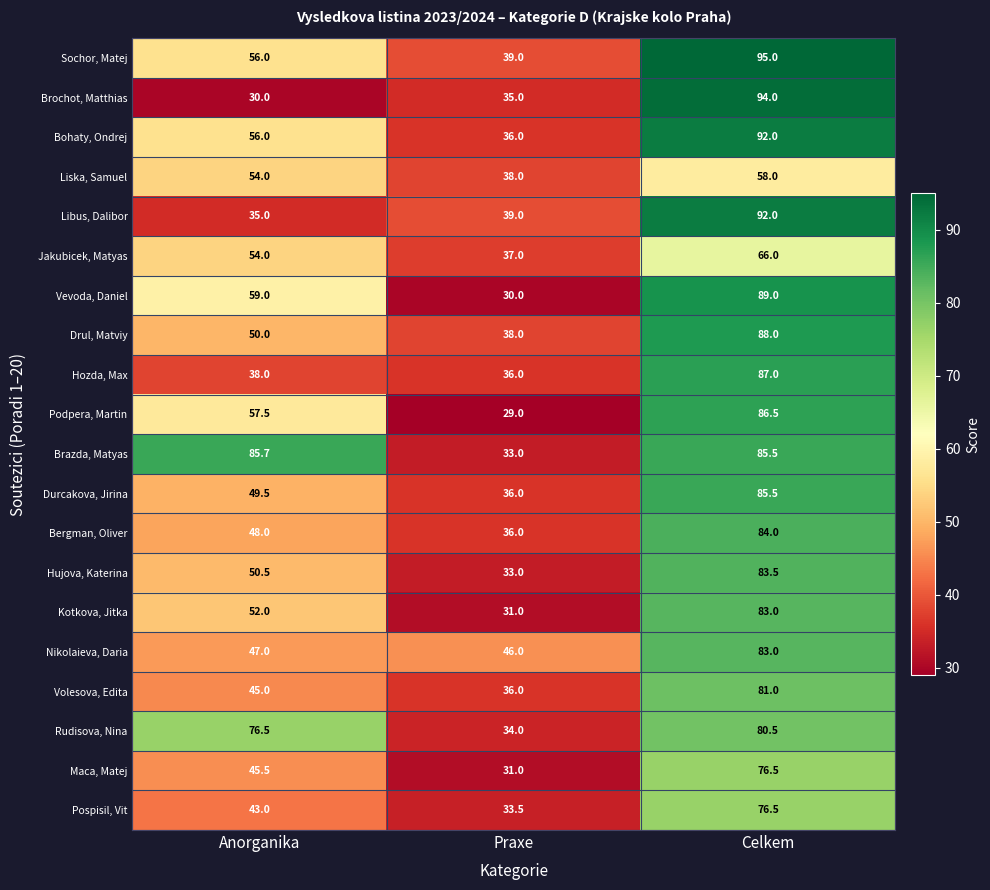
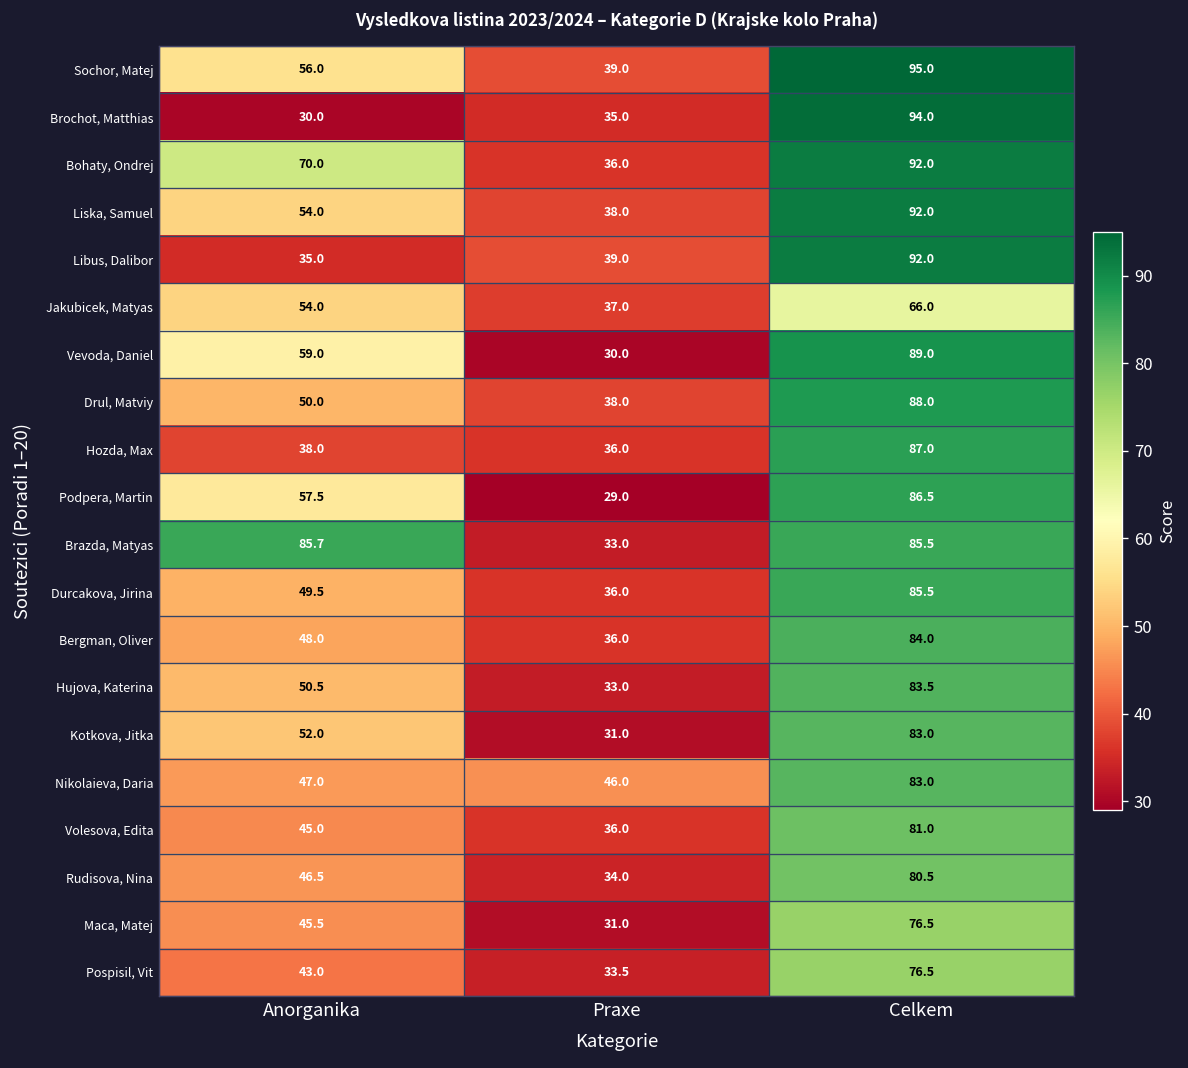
Bohaty, Ondrej, Anorganika: 56.0 -> 70.0
Liska, Samuel, Celkem: 58.0 -> 92.0
Rudisova, Nina, Anorganika: 76.5 -> 46.5
